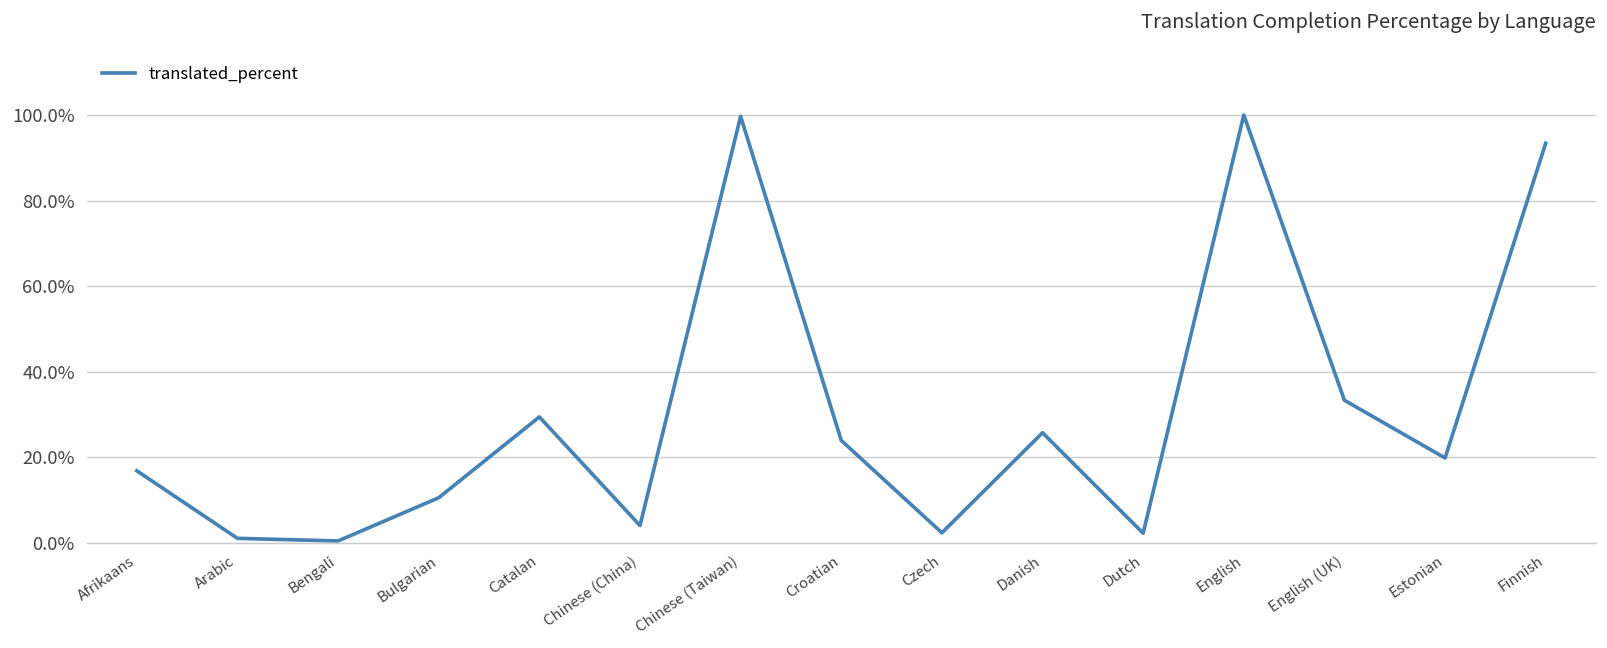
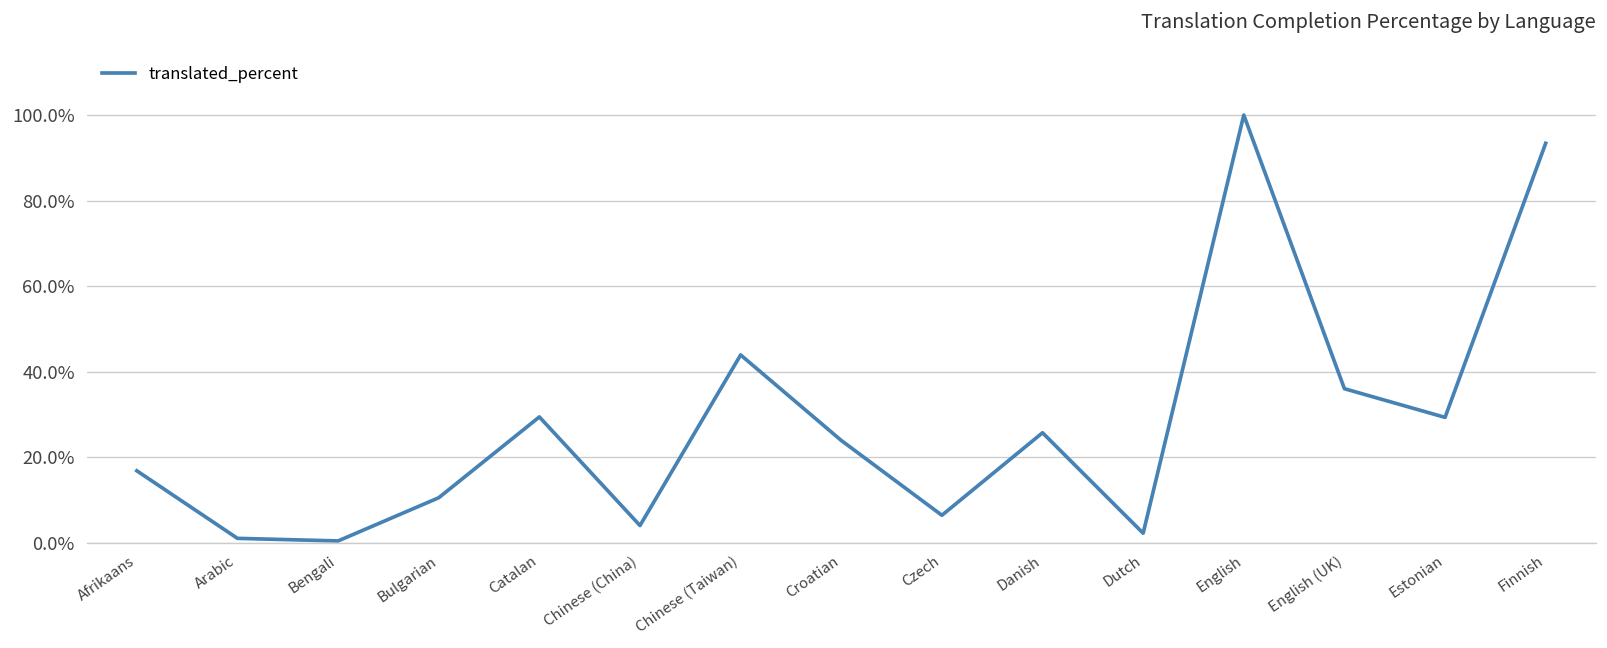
Chinese (Taiwan): 100% -> 44%
Czech: 2% -> 6%
English (UK): 33% -> 36%
Estonian: 20% -> 29%
